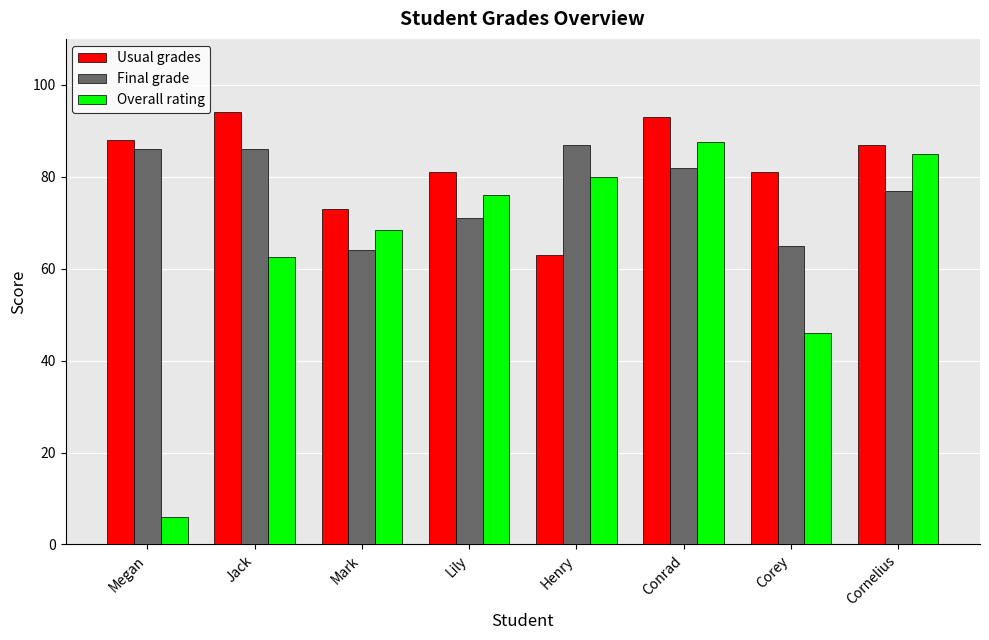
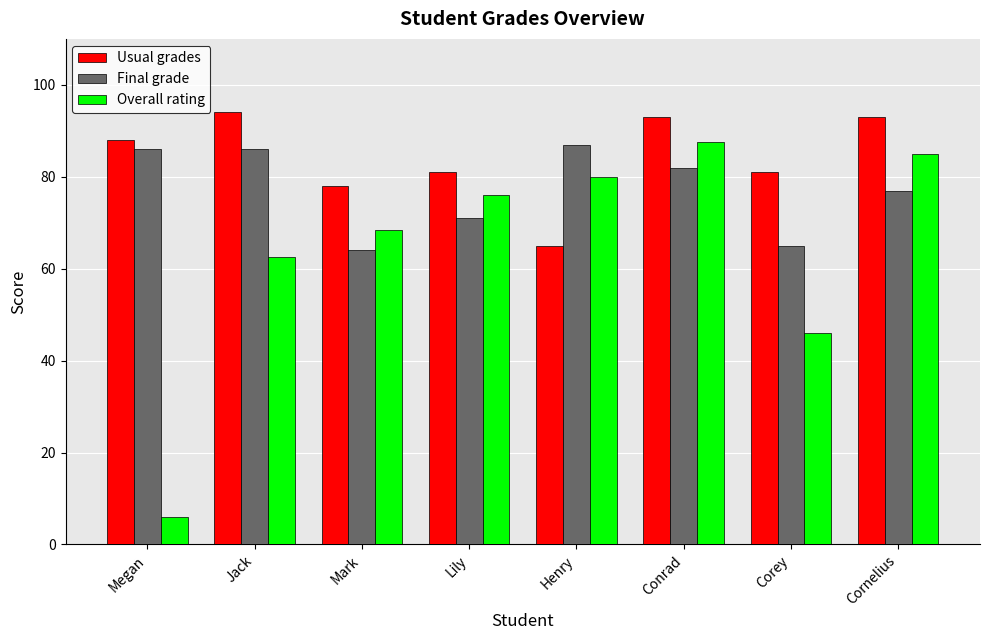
Usual grades, Mark: 73 -> 78
Usual grades, Henry: 63 -> 65
Usual grades, Cornelius: 87 -> 93
